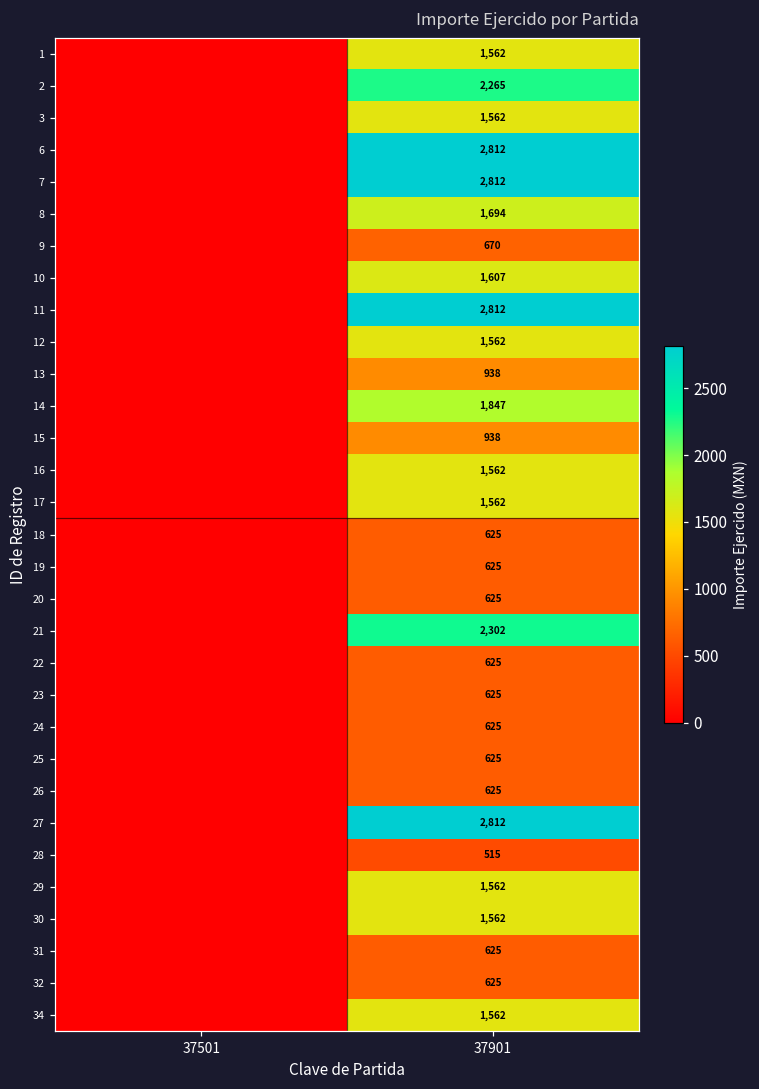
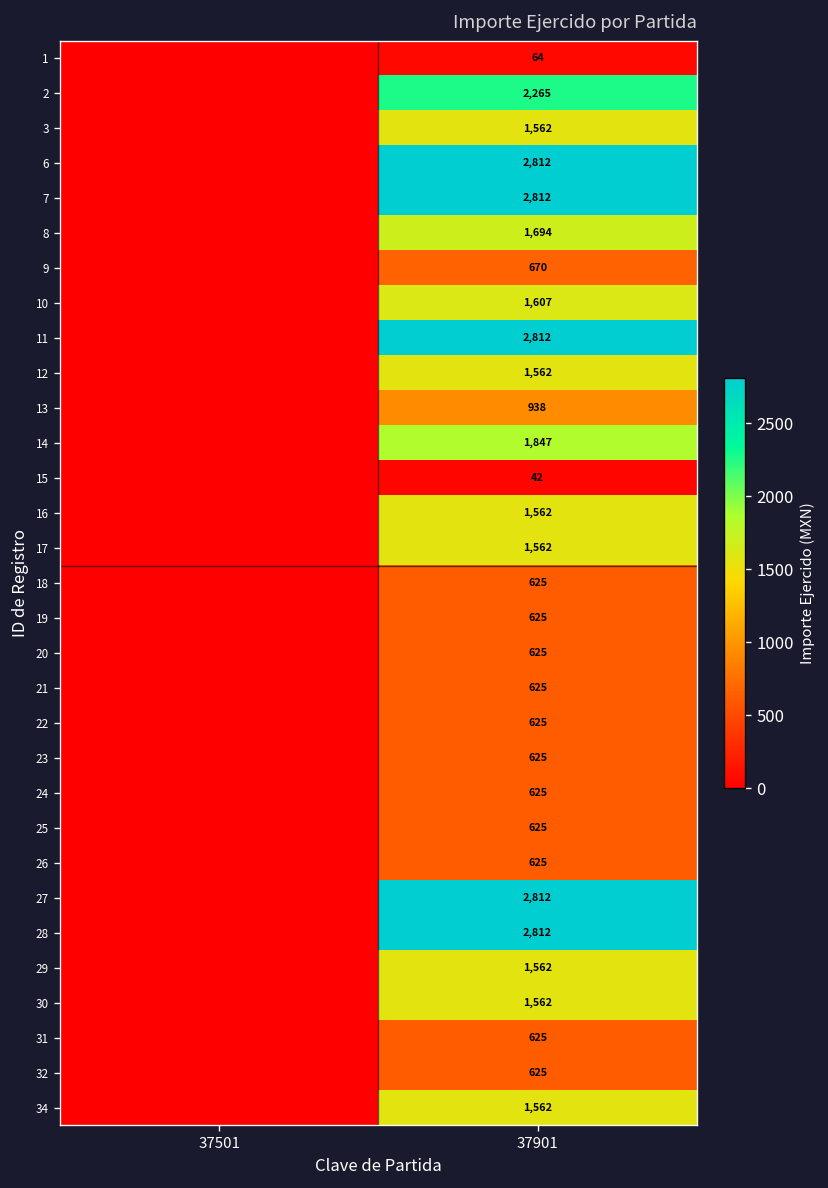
1, 37901: 1,562 -> 64
15, 37901: 938 -> 42
21, 37901: 2,302 -> 625
28, 37901: 515 -> 2,812
